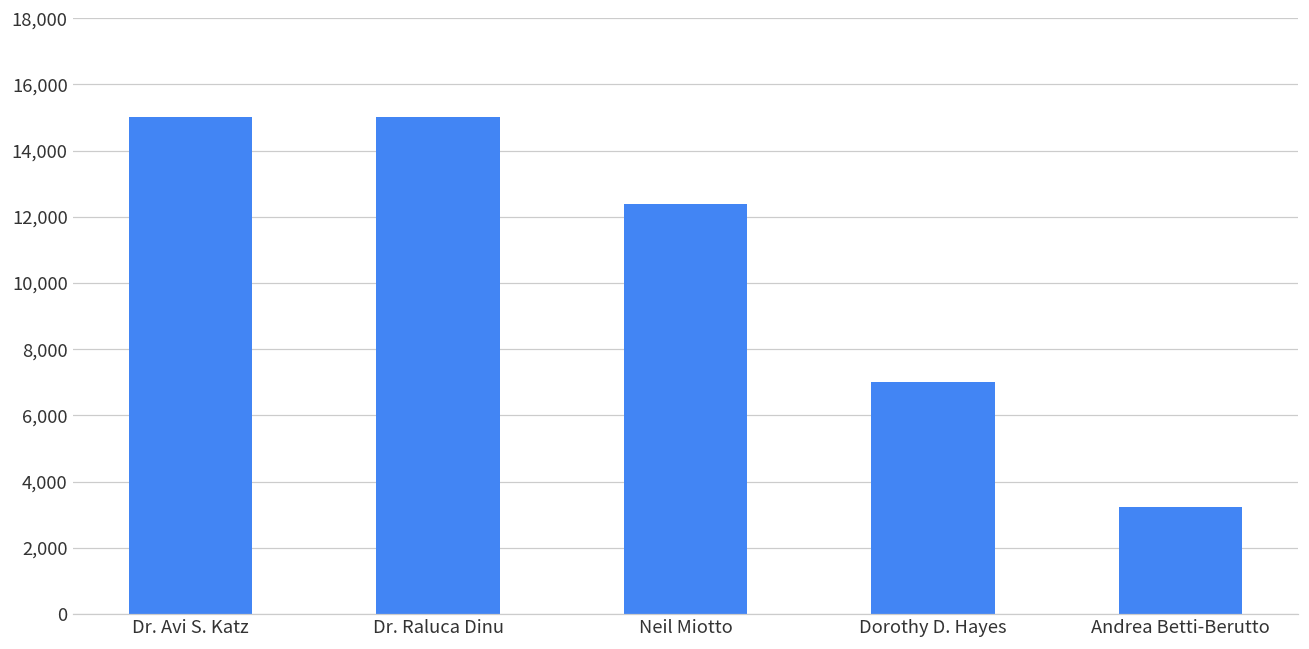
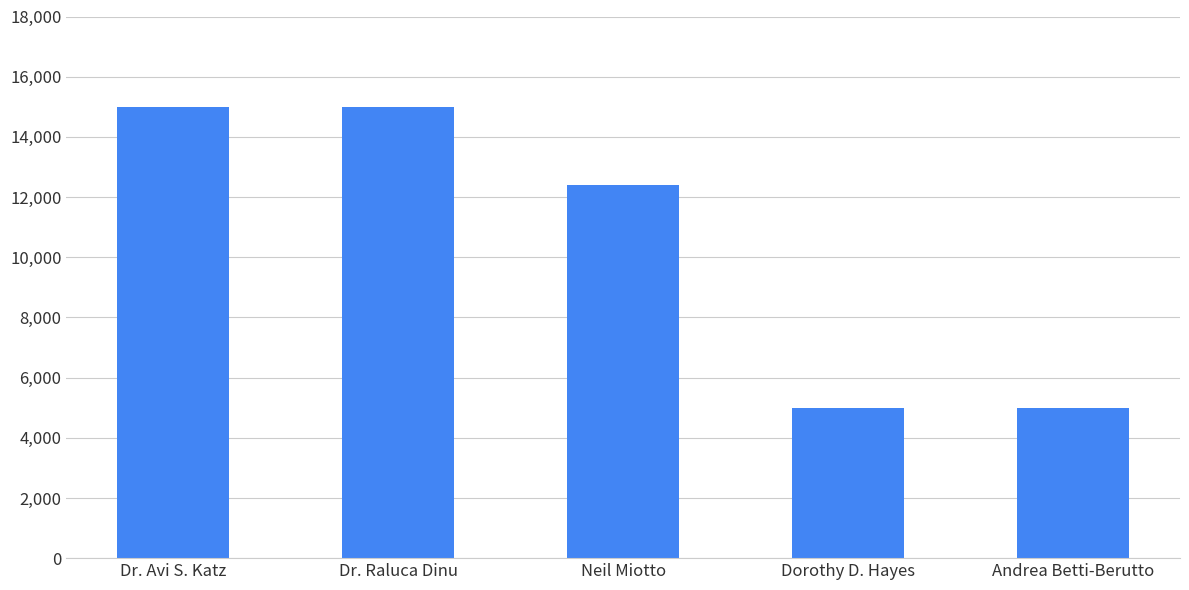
Dorothy D. Hayes: 7,000 -> 5,000
Andrea Betti-Berutto: 3,200 -> 5,000
